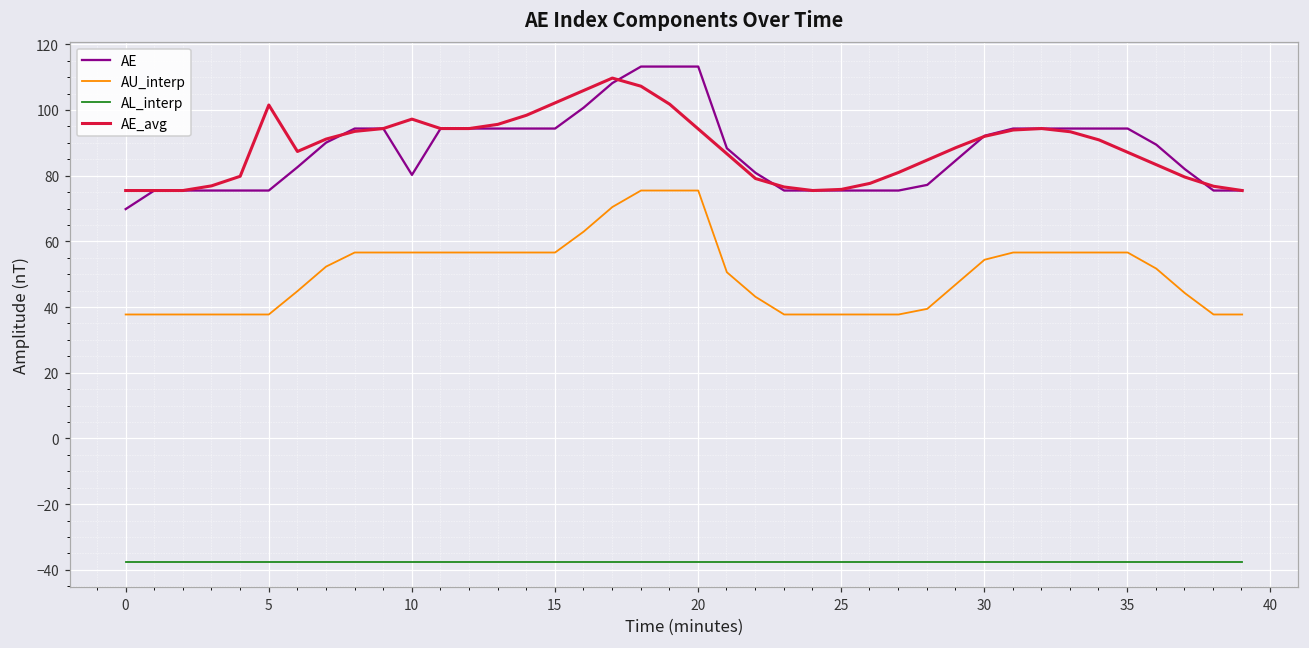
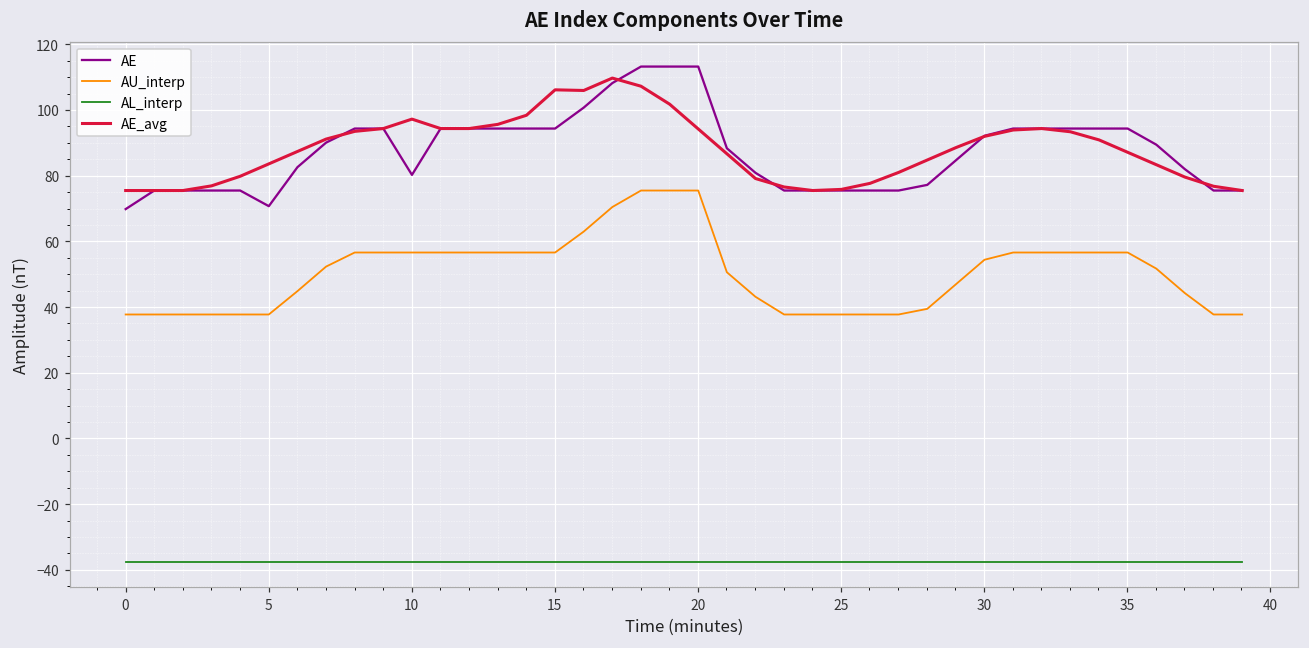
AE, 5: 75 -> 71
AE_avg, 5: 102 -> 84
AE_avg, 15: 102 -> 106
